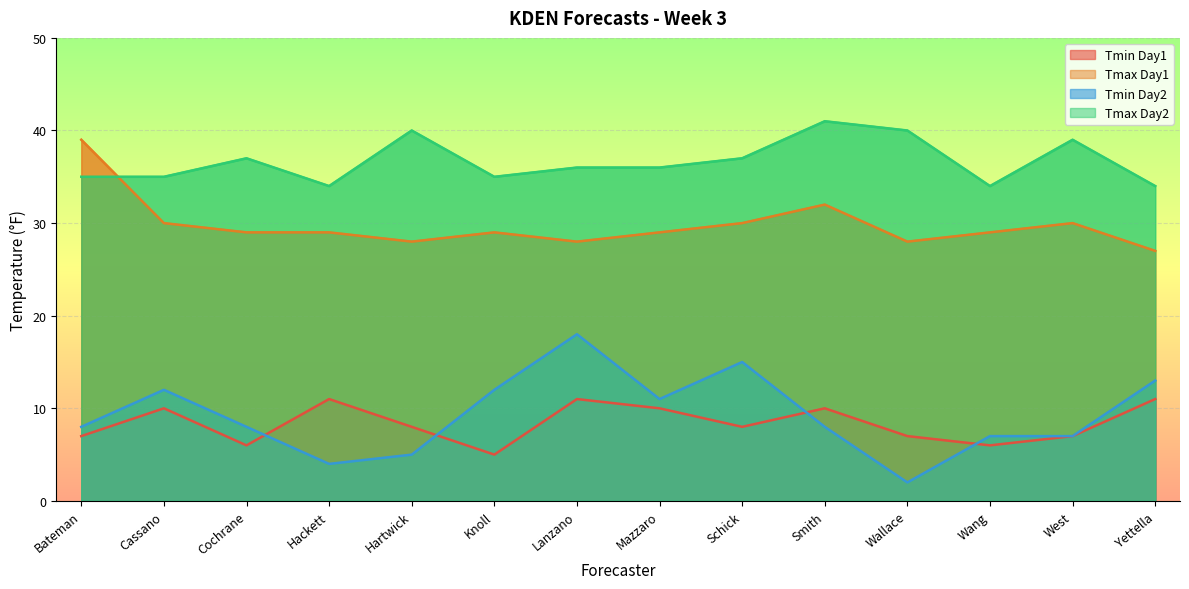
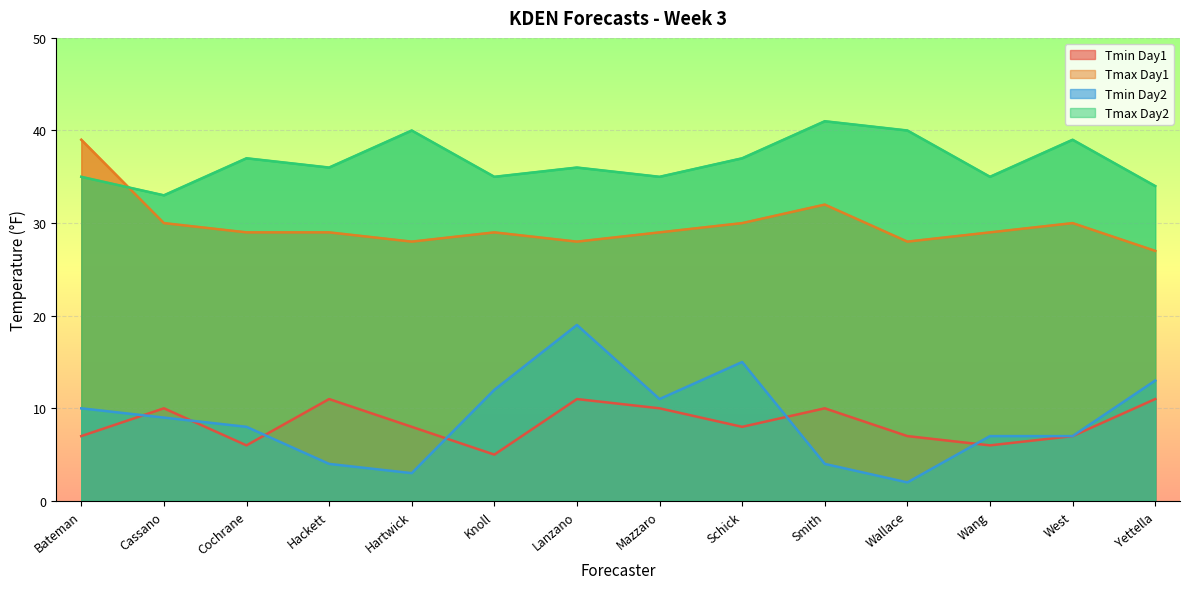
Tmin Day2, Bateman: 8 -> 10
Tmin Day2, Cassano: 12 -> 9
Tmax Day2, Cassano: 35 -> 33
Tmax Day2, Hackett: 34 -> 36
Tmin Day2, Hartwick: 5 -> 3
Tmin Day2, Lanzano: 18 -> 19
Tmax Day2, Mazzaro: 36 -> 35
Tmin Day2, Smith: 8 -> 4
Tmax Day2, Wang: 34 -> 35
